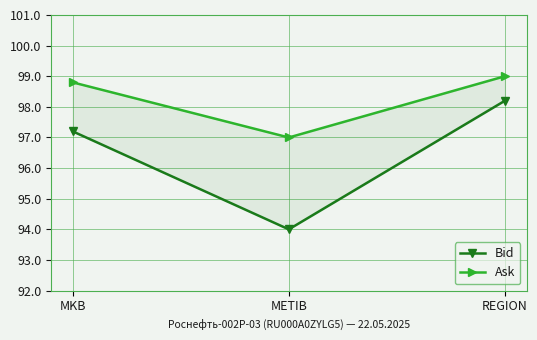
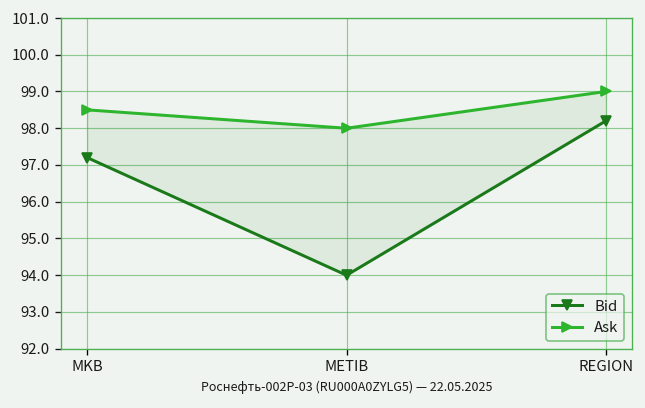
Ask, MKB: 98.8 -> 98.5
Ask, METIB: 97 -> 98
